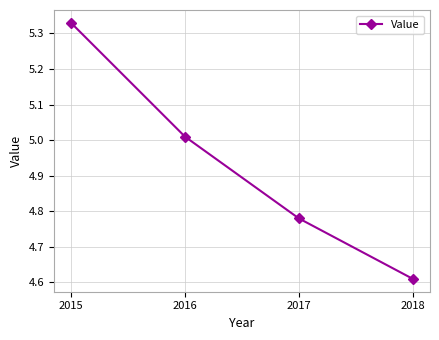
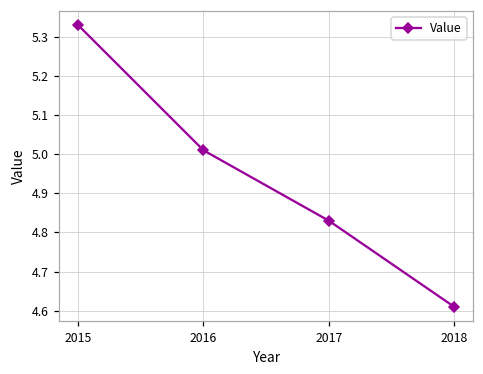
2017: 4.78 -> 4.83
